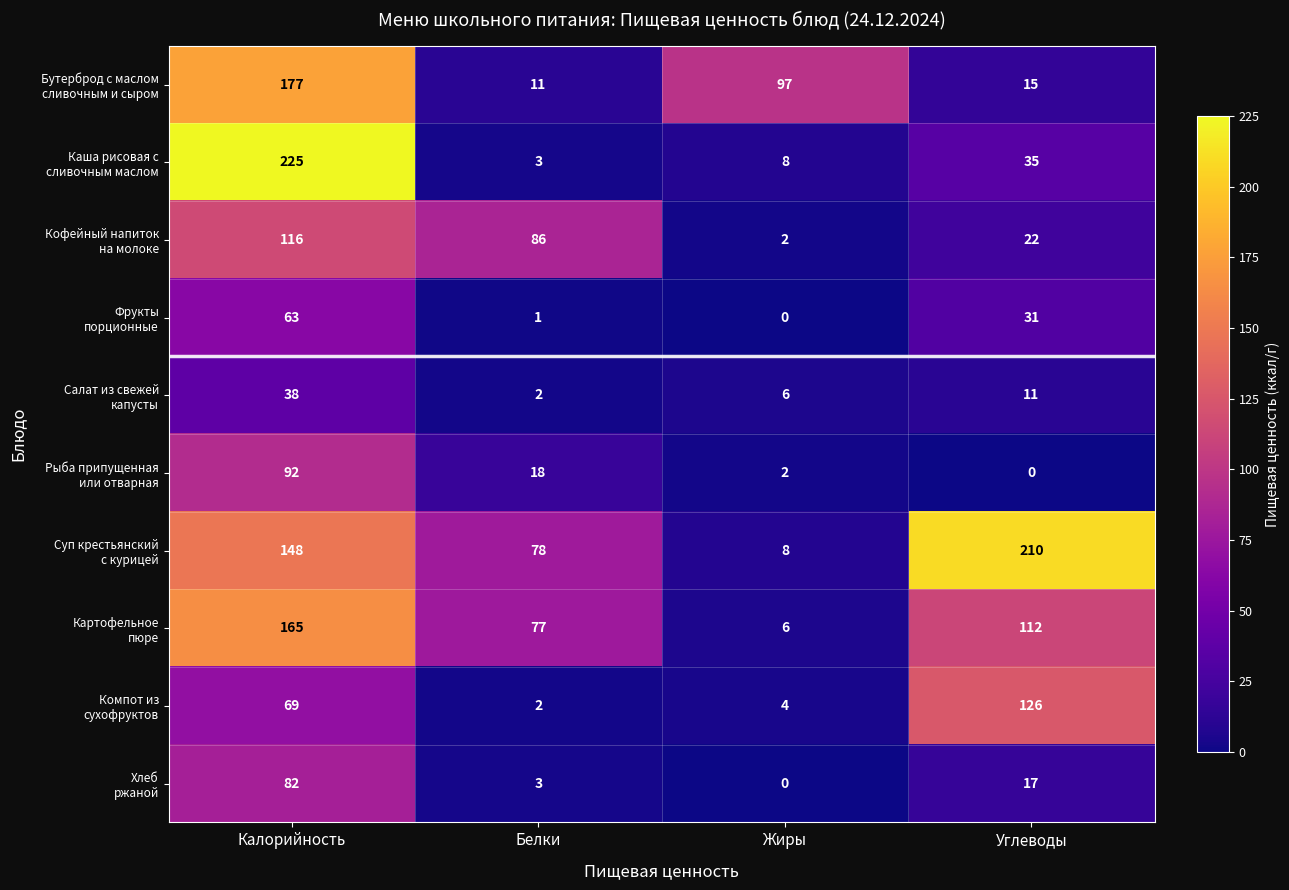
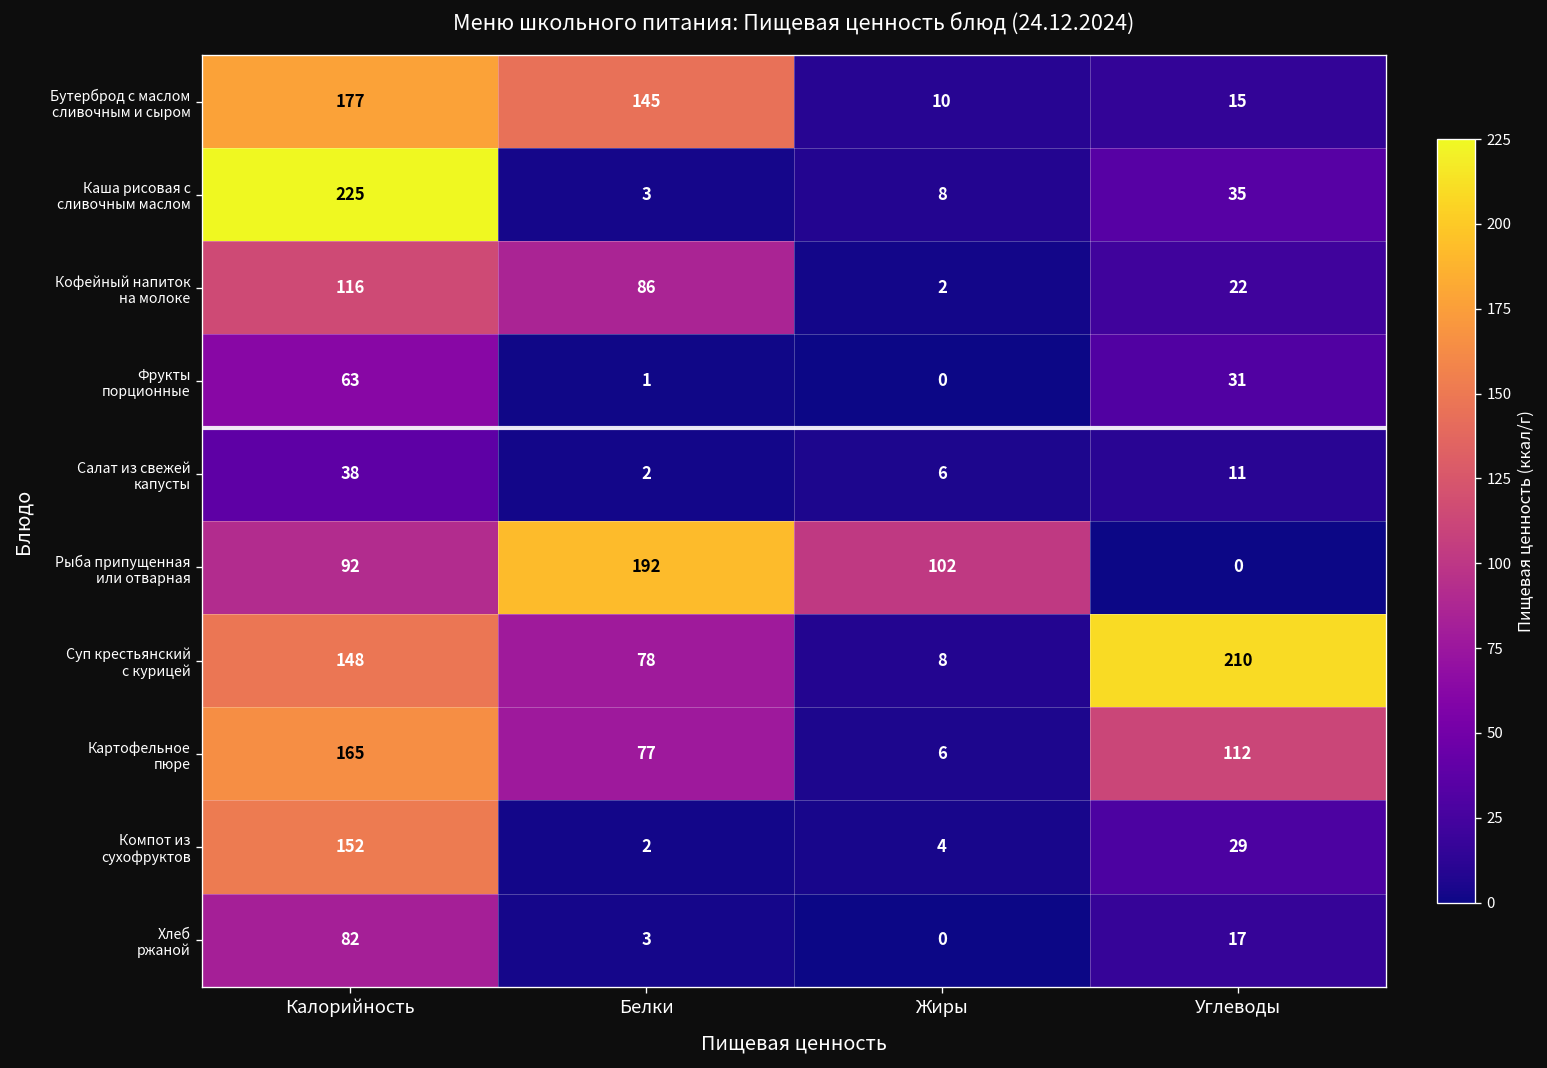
Бутерброд с маслом сливочным и сыром, Белки: 11 -> 145
Бутерброд с маслом сливочным и сыром, Жиры: 97 -> 10
Рыба припущенная или отварная, Белки: 18 -> 192
Рыба припущенная или отварная, Жиры: 2 -> 102
Компот из сухофруктов, Калорийность: 69 -> 152
Компот из сухофруктов, Углеводы: 126 -> 29
